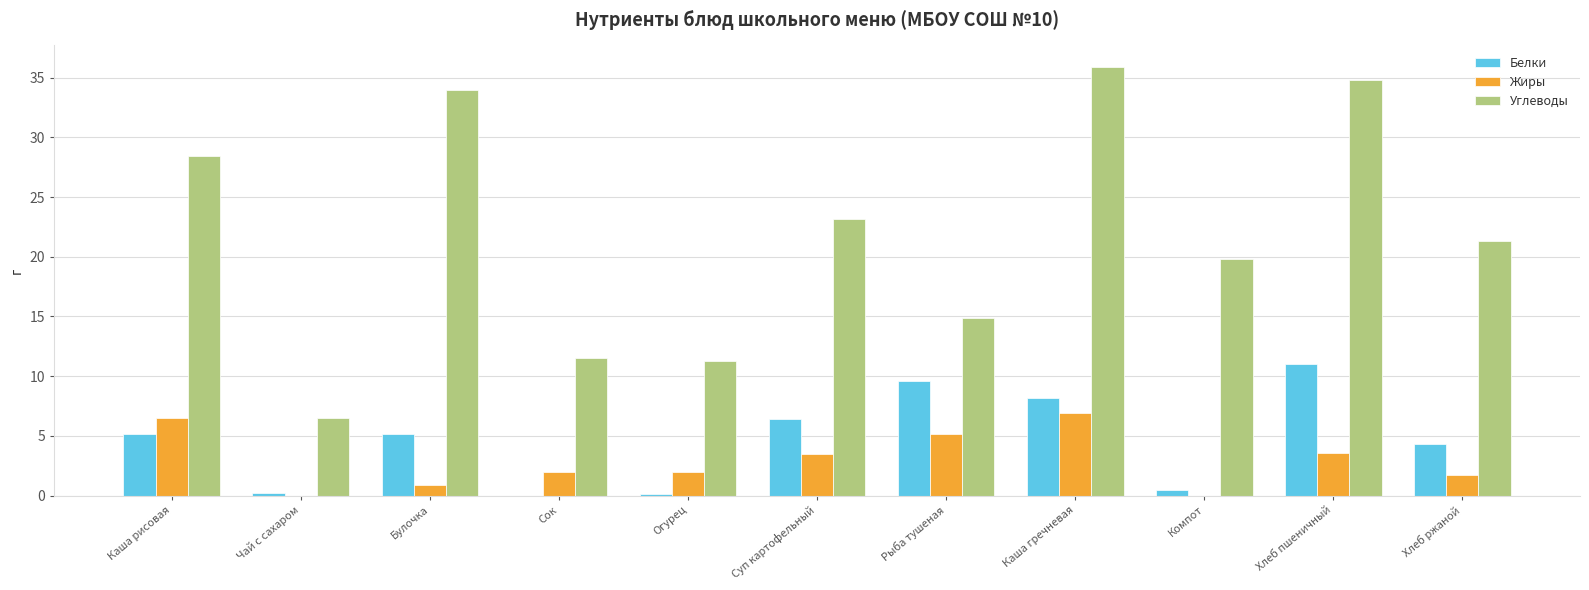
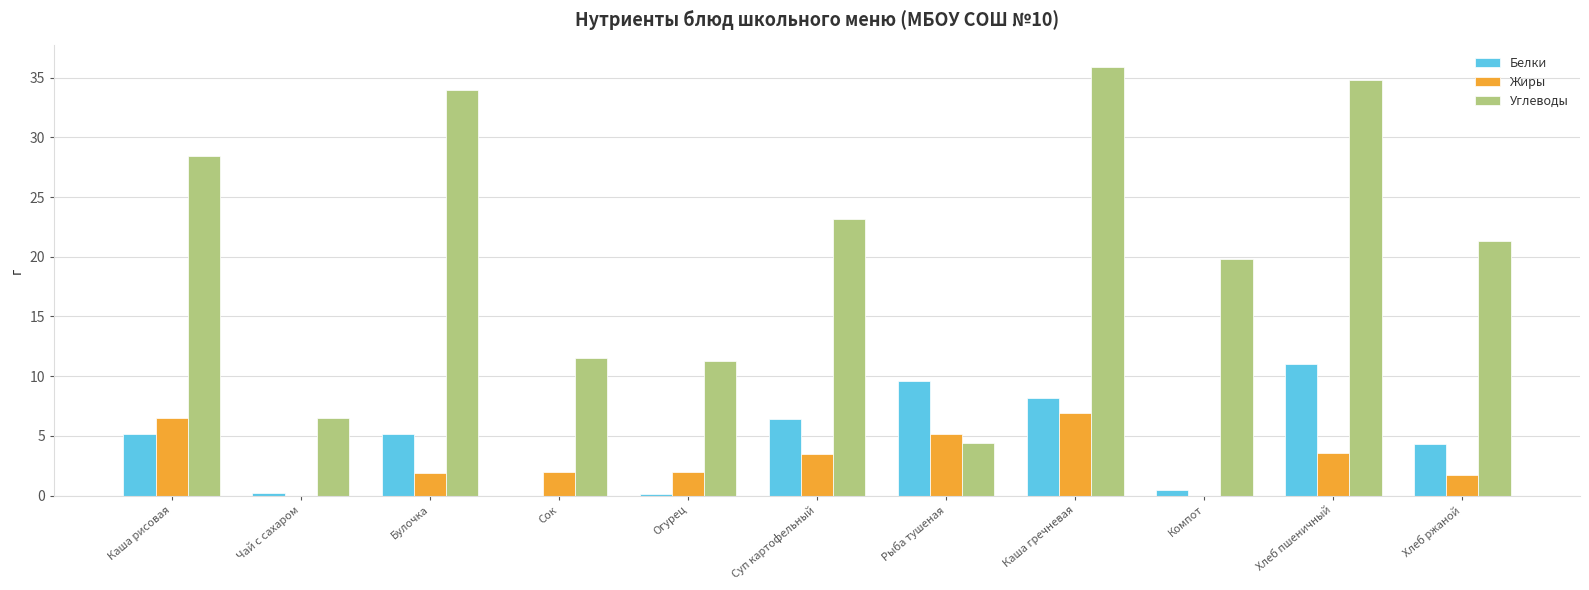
Жиры, Булочка: 0.9 -> 1.9
Углеводы, Рыба тушеная: 14.9 -> 4.4
